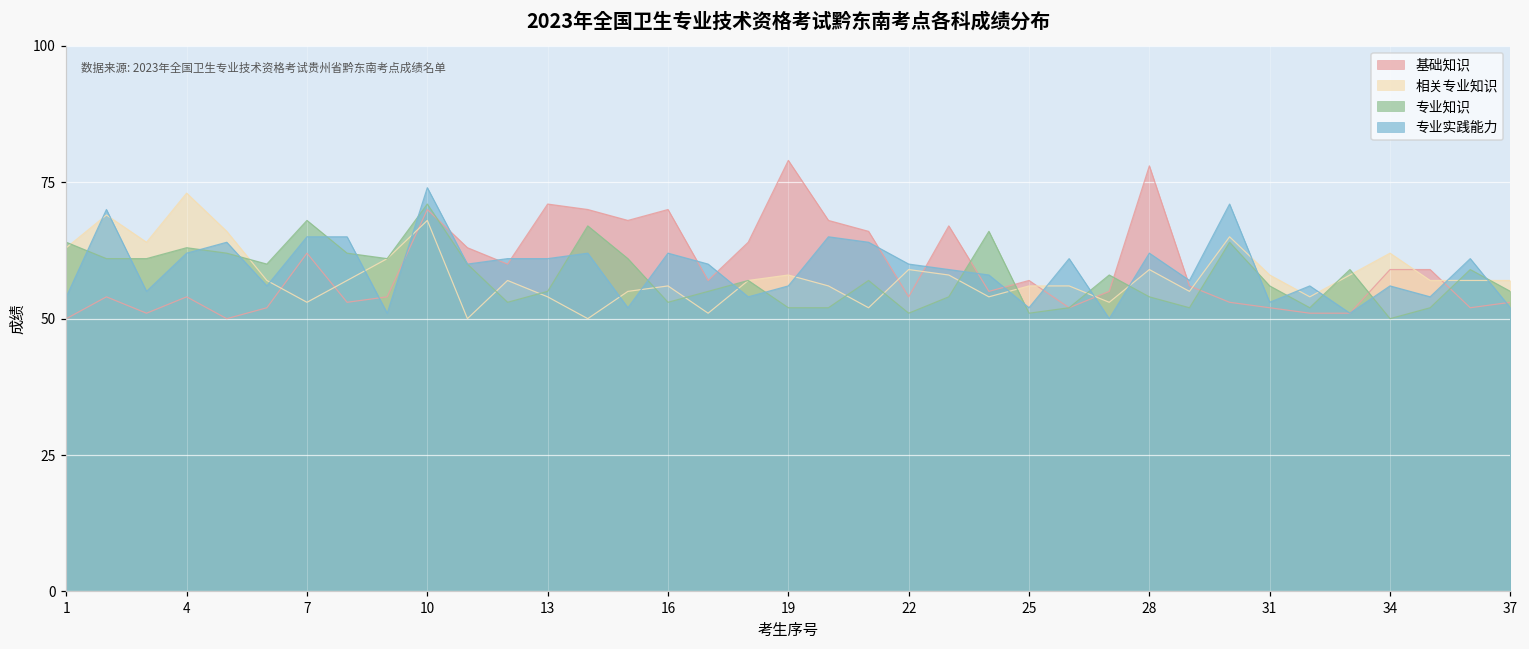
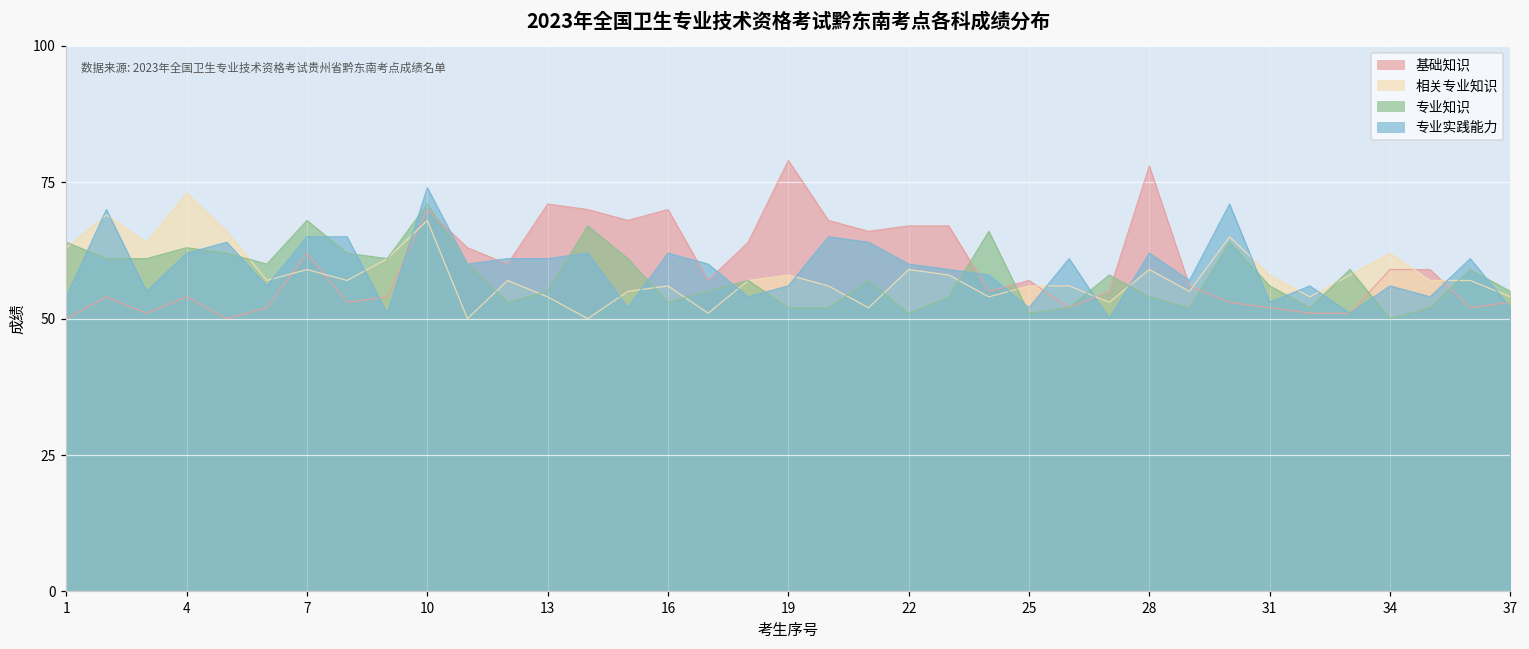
相关专业知识, 7: 53 -> 59
基础知识, 22: 54 -> 67
相关专业知识, 37: 57 -> 54
